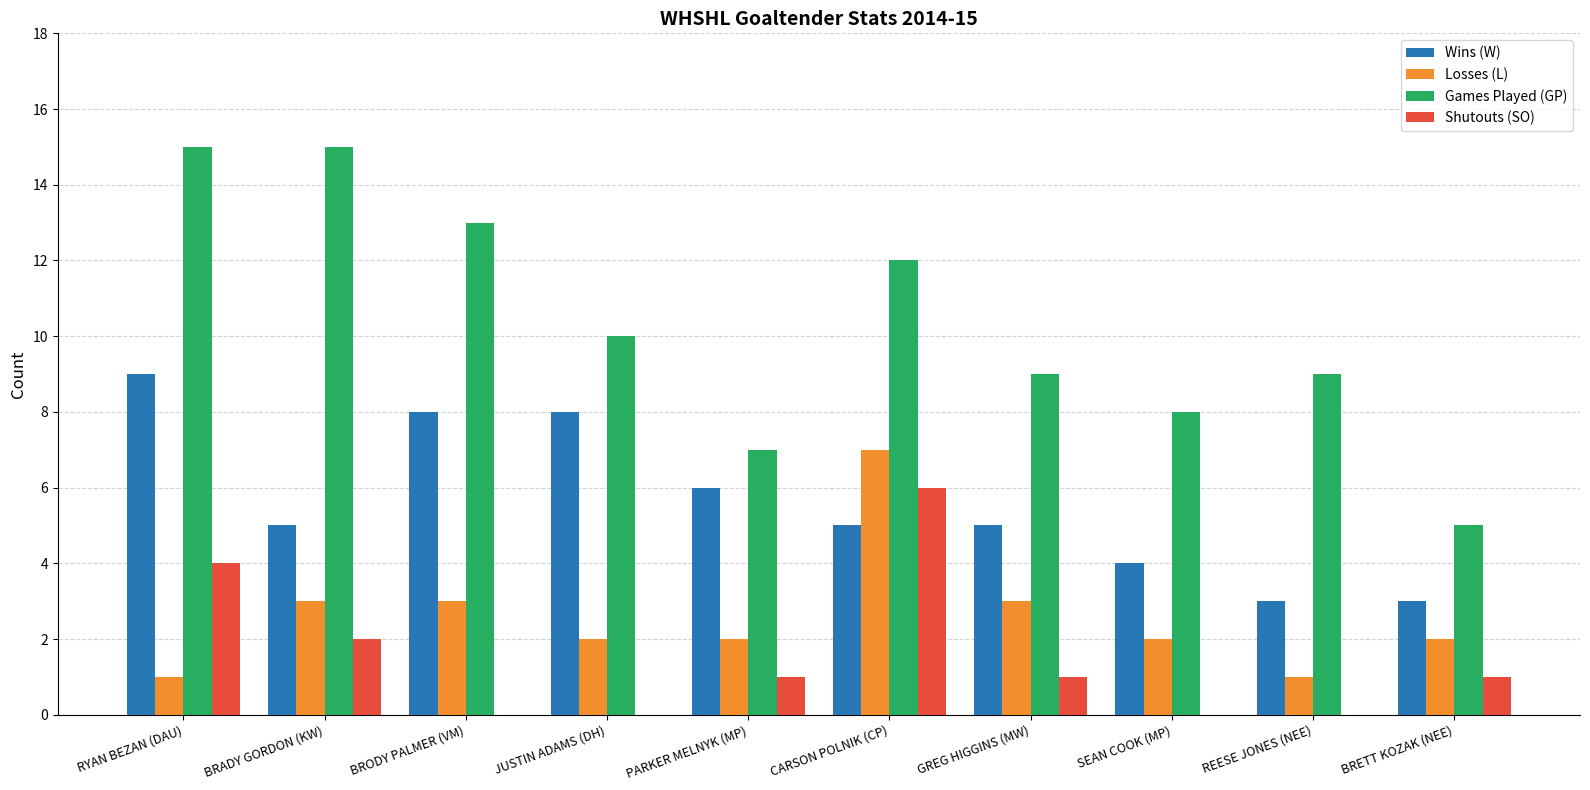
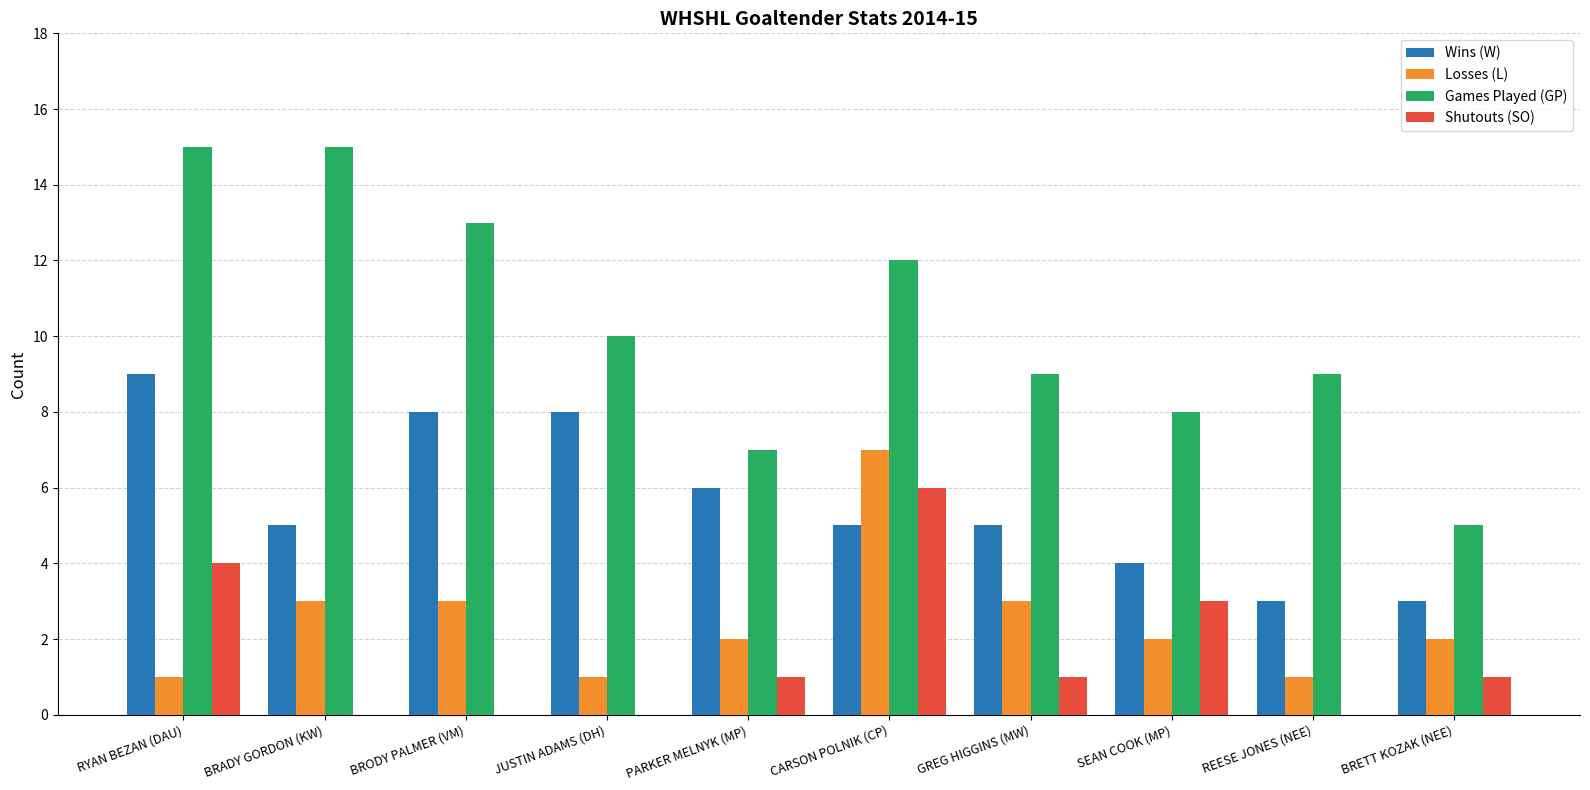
Shutouts (SO), BRADY GORDON (KW): 2 -> 0
Losses (L), JUSTIN ADAMS (DH): 2 -> 1
Shutouts (SO), SEAN COOK (MP): 0 -> 3
